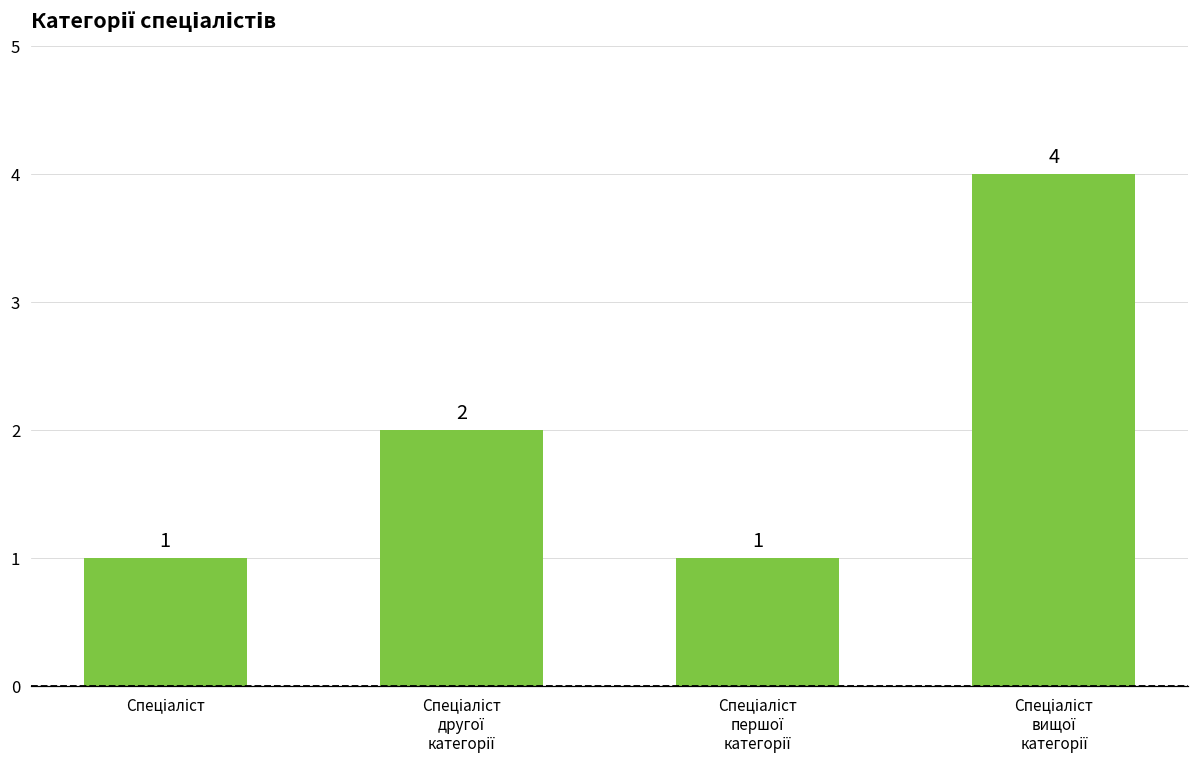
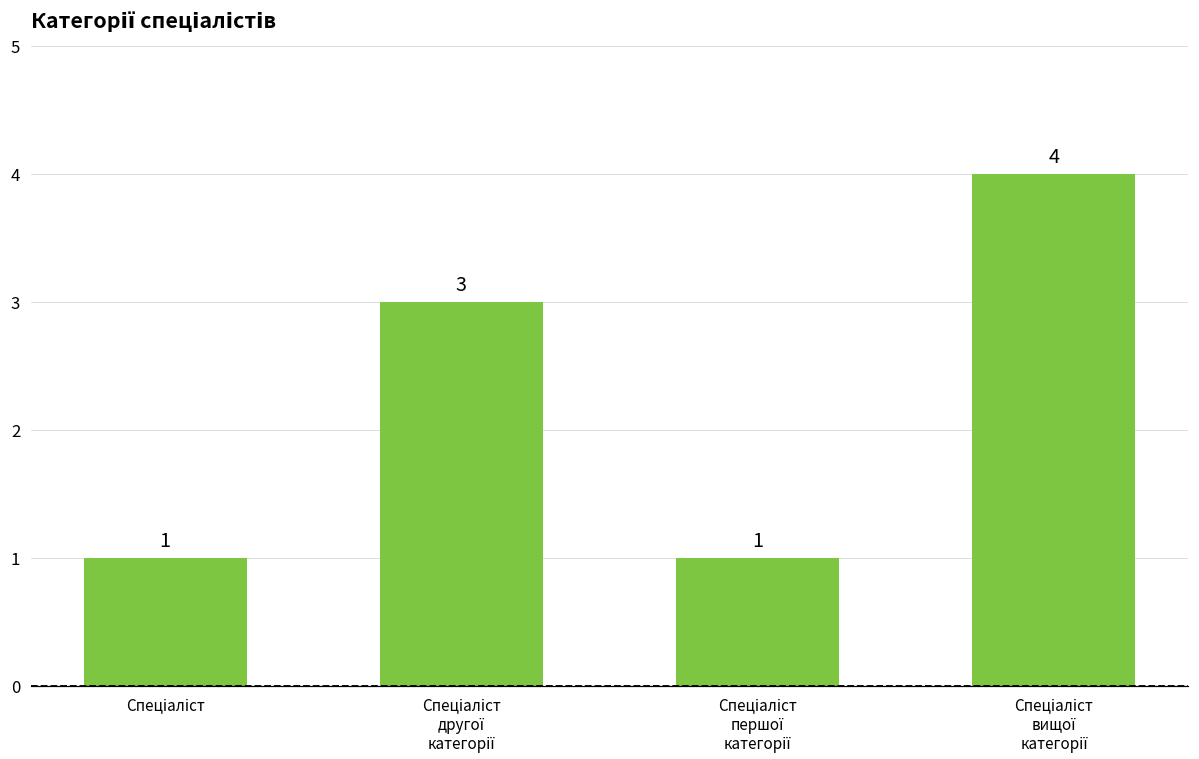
Спеціаліст другої категорії: 2 -> 3
